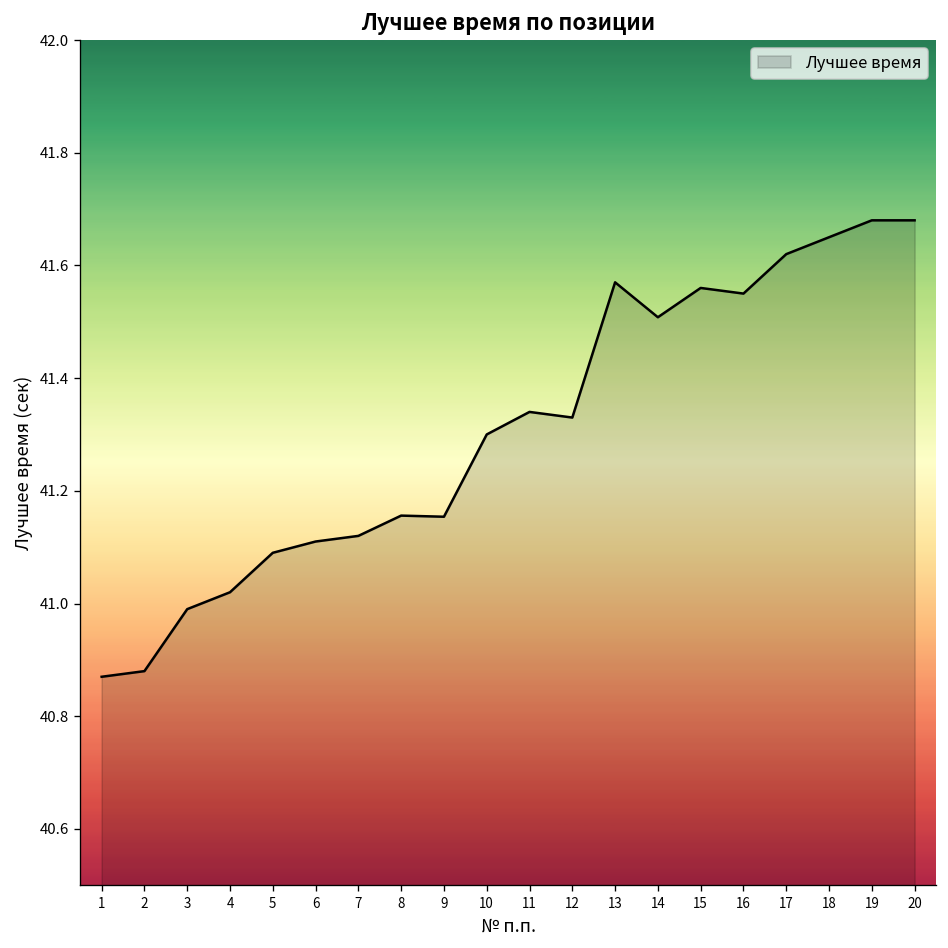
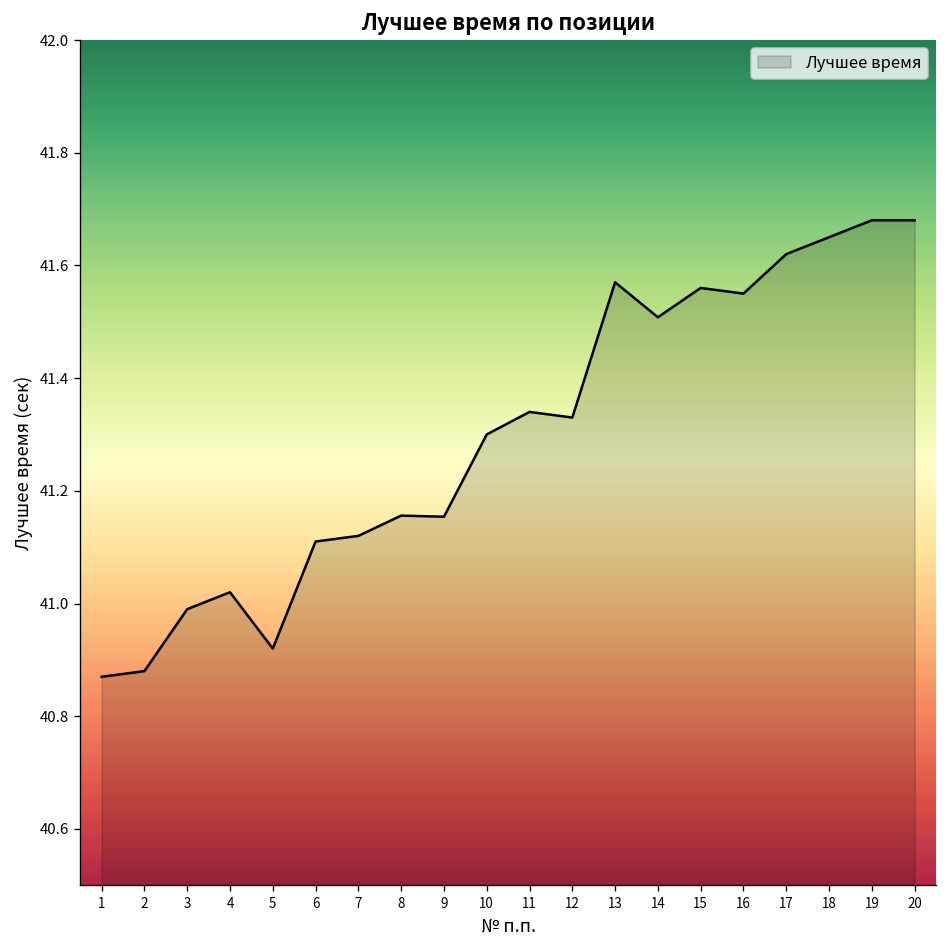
5: 41.09 -> 40.92
